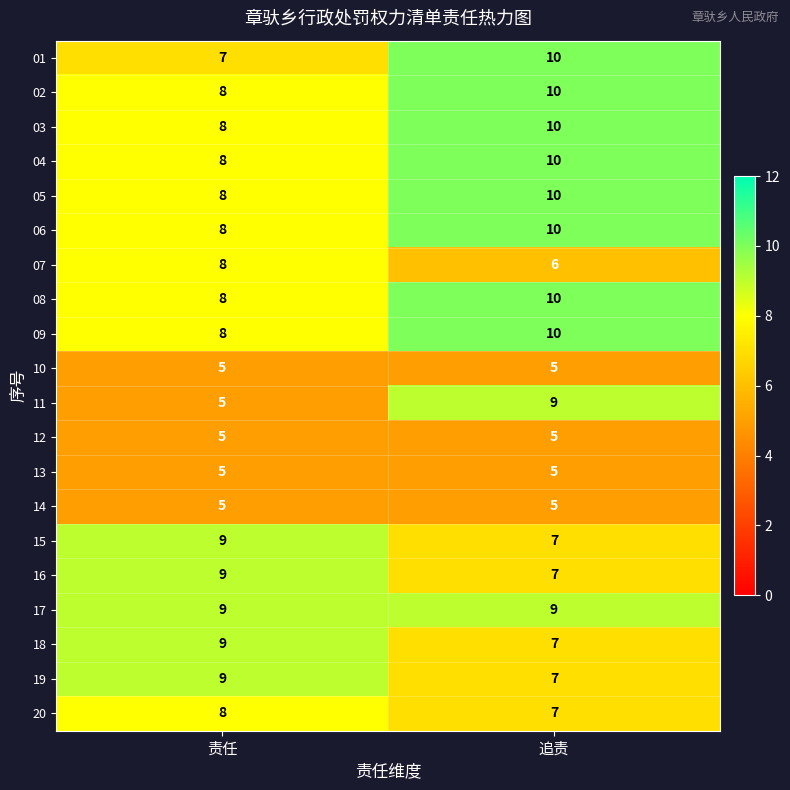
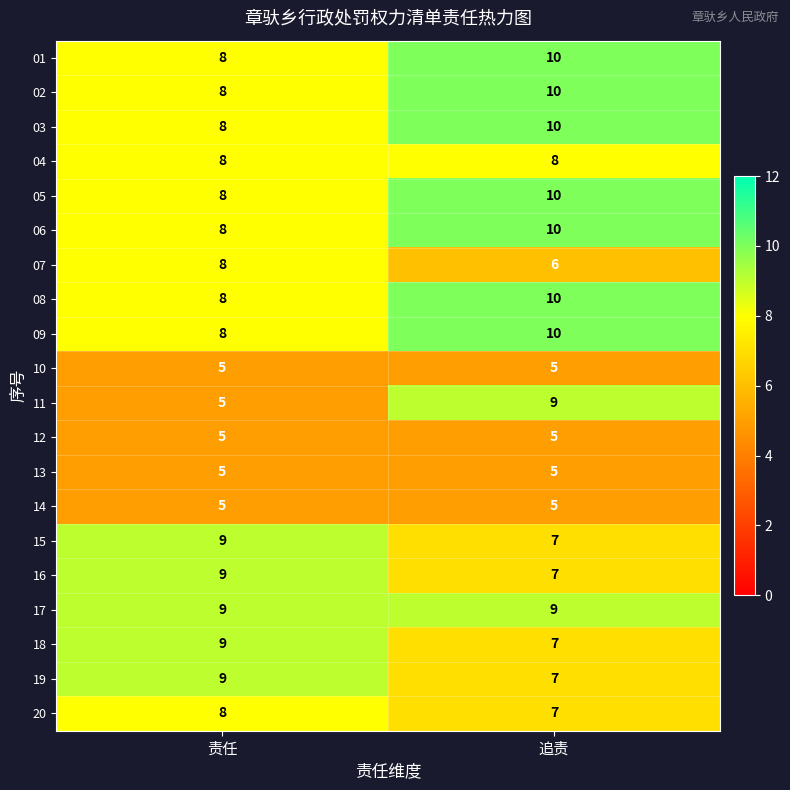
01, 责任: 7 -> 8
04, 追责: 10 -> 8
